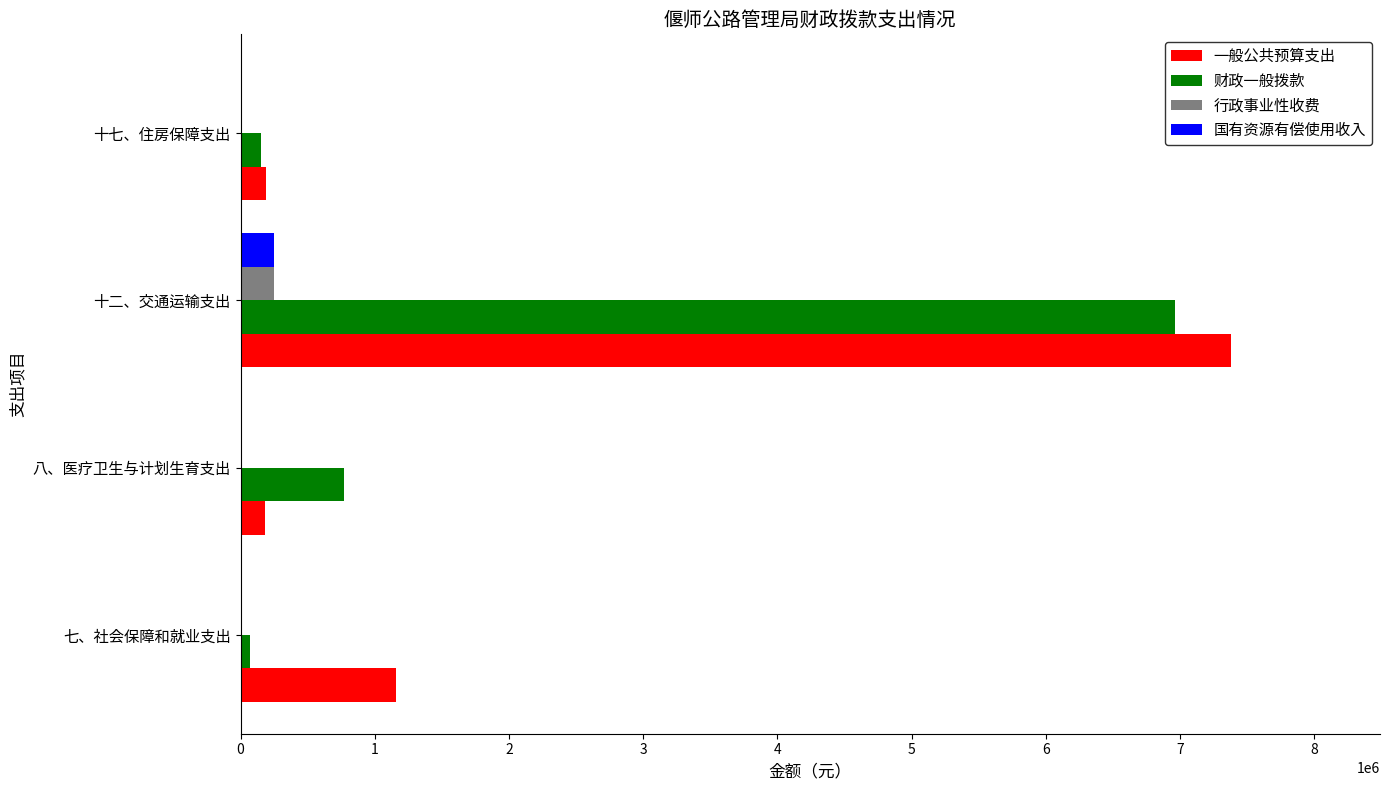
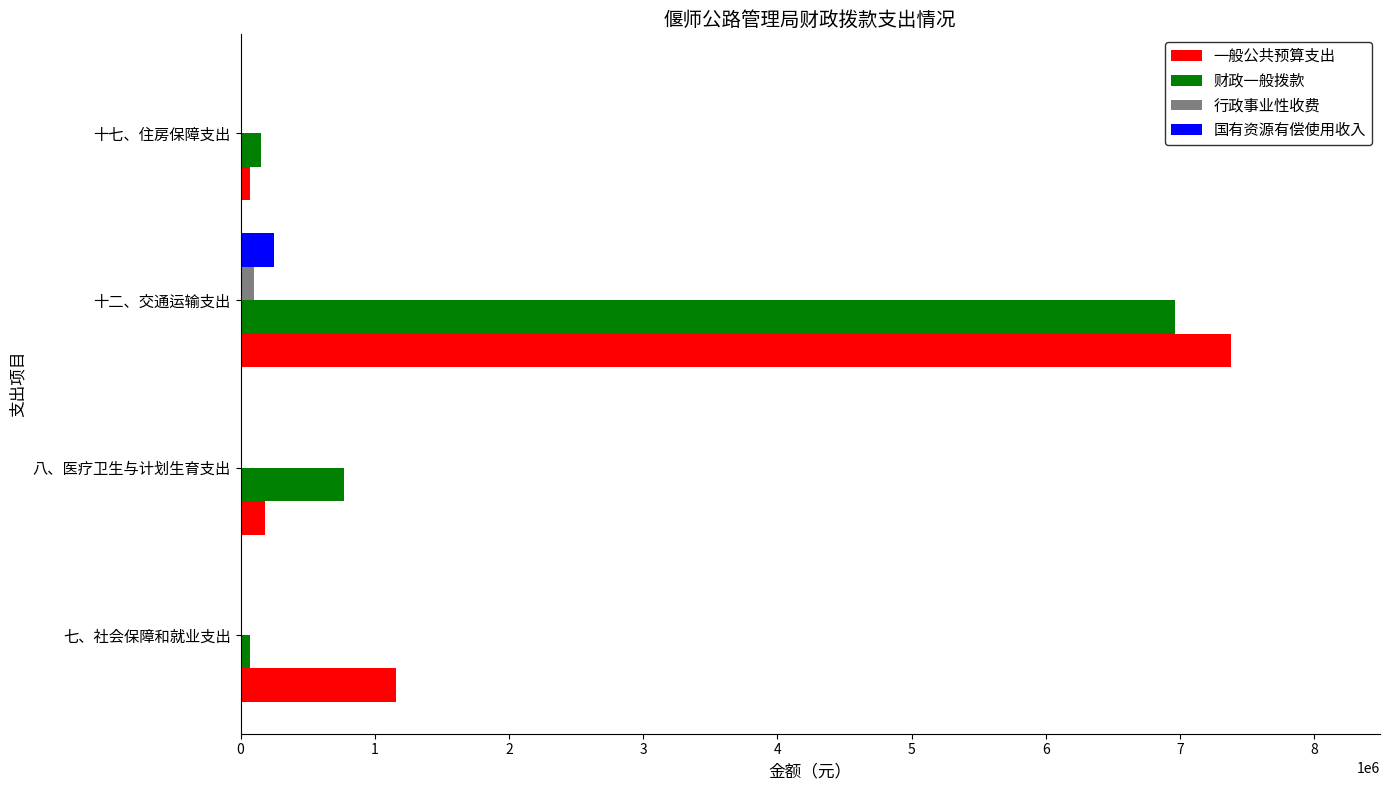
一般公共预算支出, 十七、住房保障支出: 190000 -> 70000
行政事业性收费, 十二、交通运输支出: 250000 -> 100000
